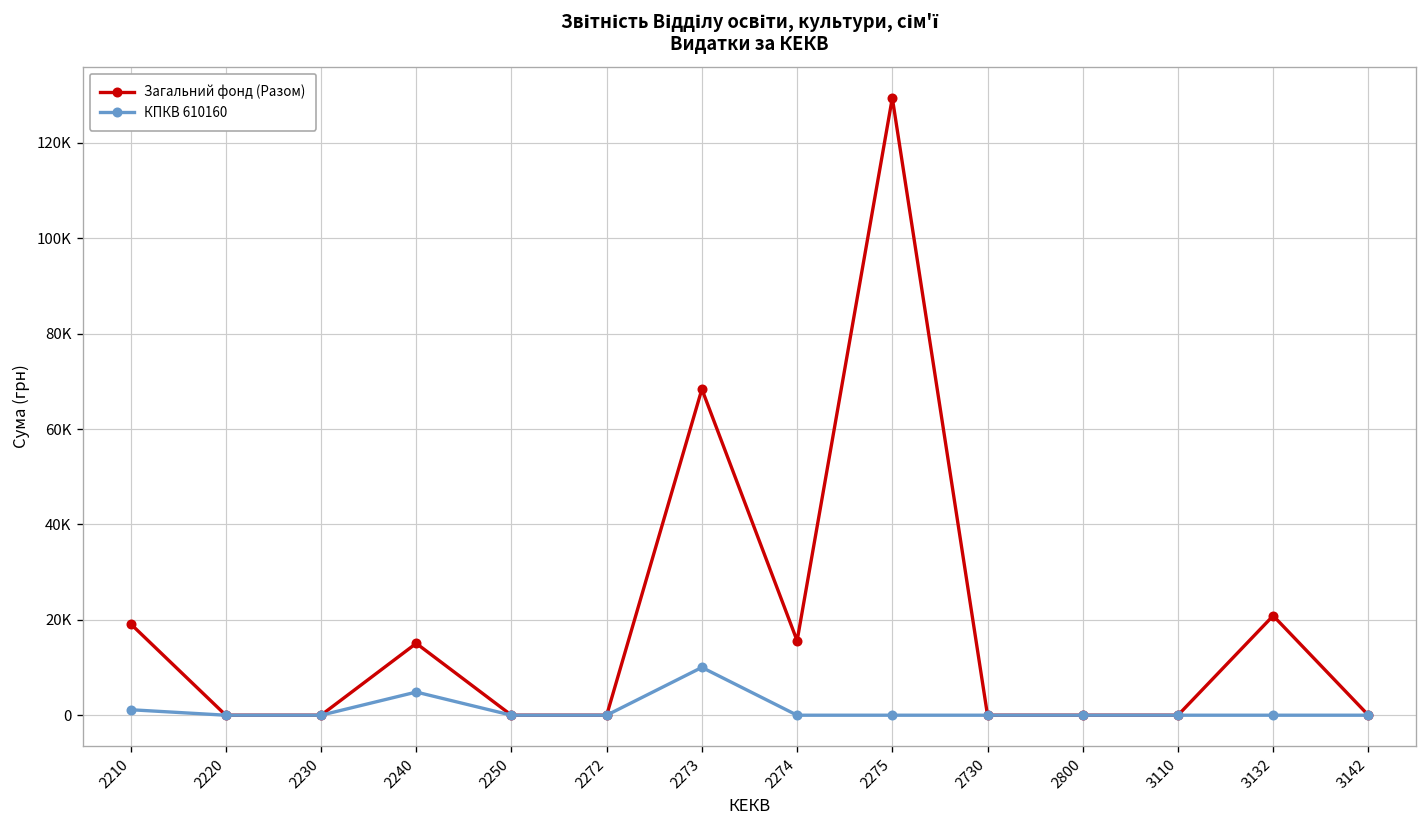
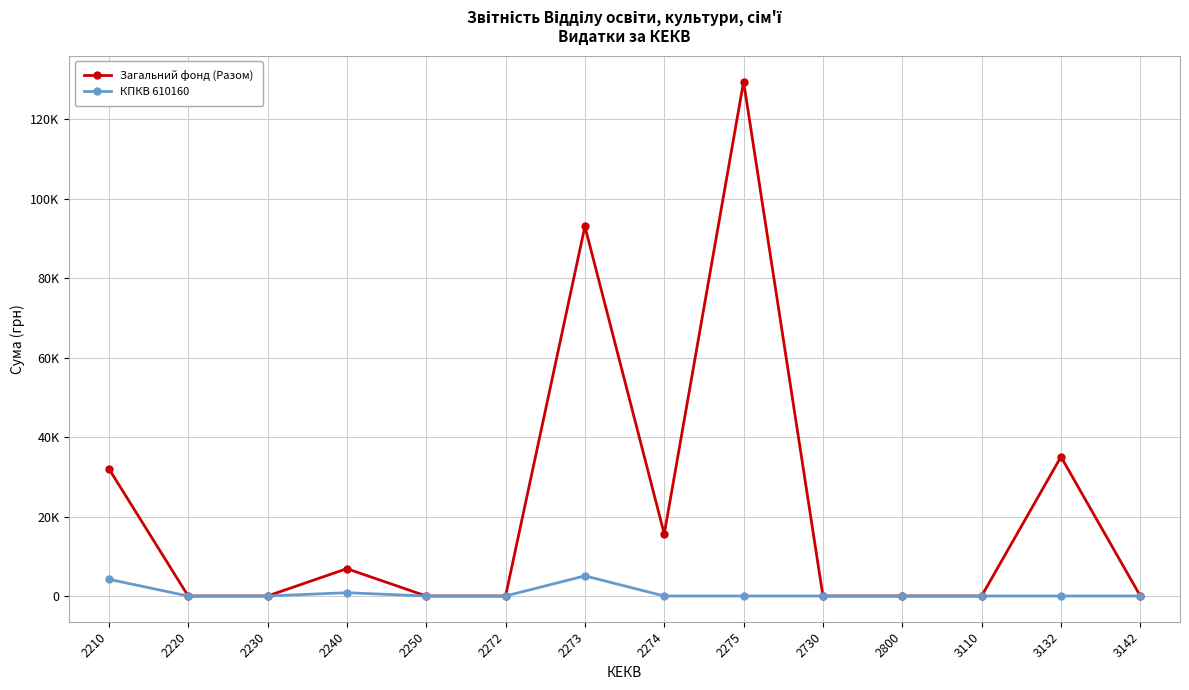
Загальний фонд (Разом), 2210: 19000 -> 32000
КПКВ 610160, 2210: 1000 -> 4000
Загальний фонд (Разом), 2240: 15000 -> 7000
КПКВ 610160, 2240: 5000 -> 1000
Загальний фонд (Разом), 2273: 68000 -> 93000
КПКВ 610160, 2273: 10000 -> 5000
Загальний фонд (Разом), 3132: 21000 -> 35000
